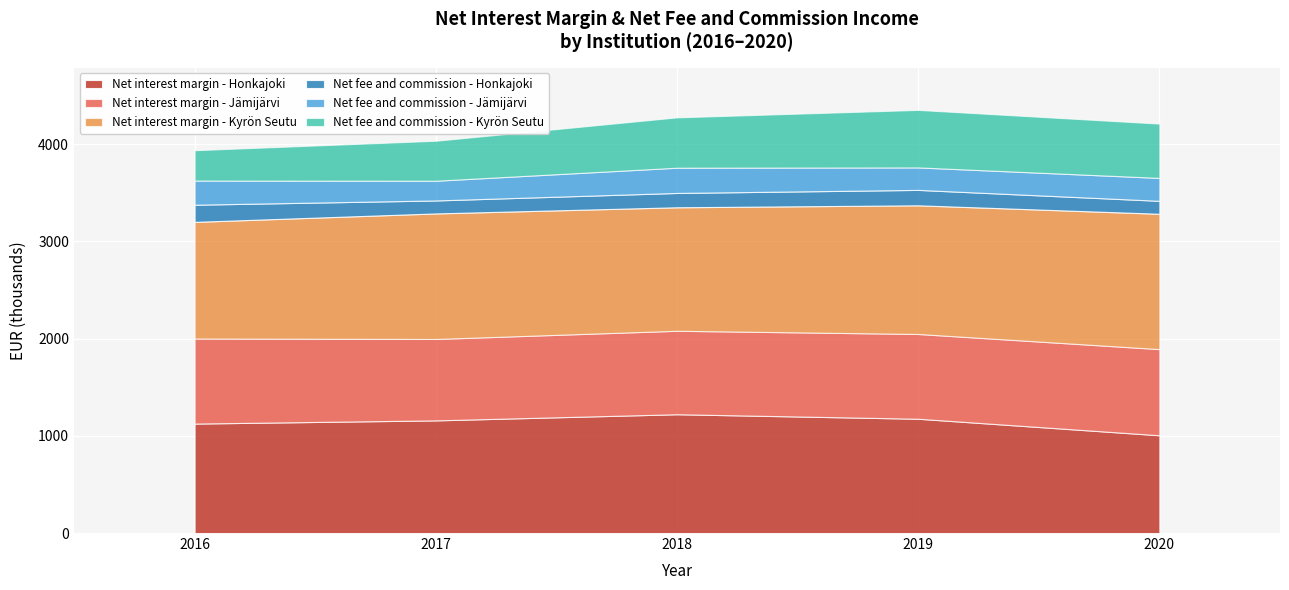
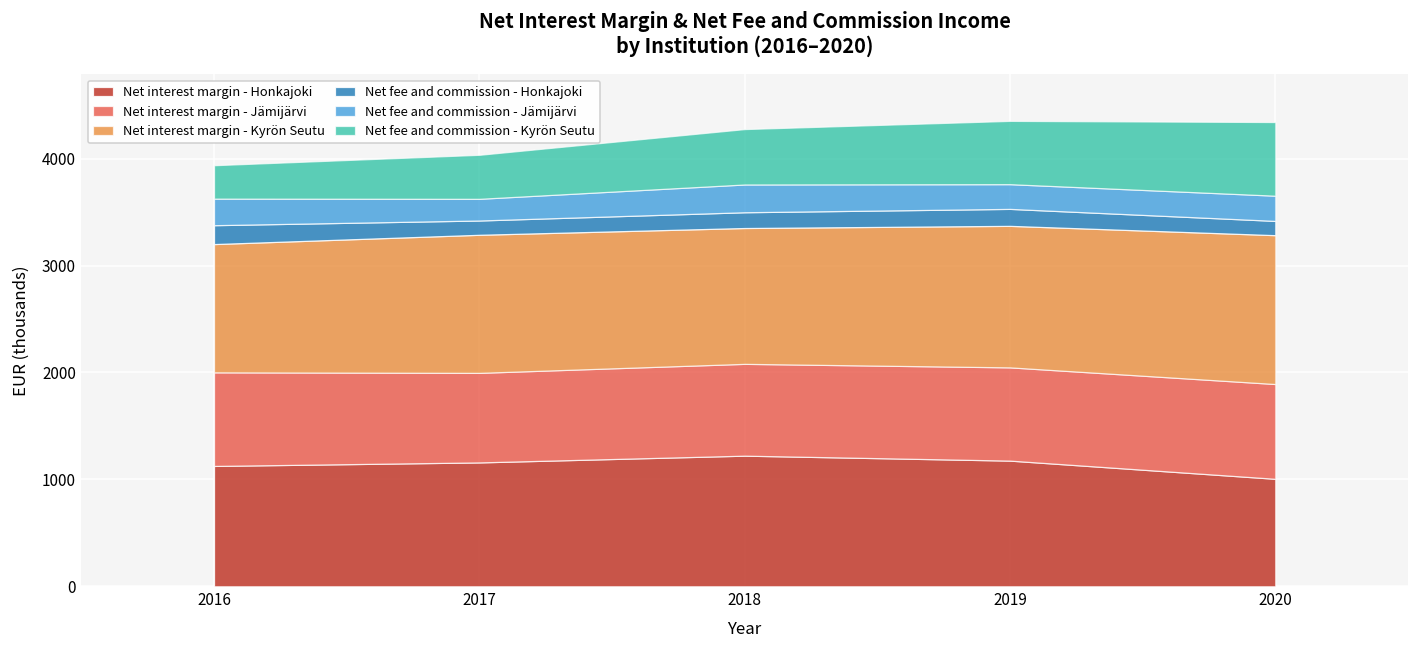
Net fee and commission - Kyrön Seutu, 2020: 600 -> 700
